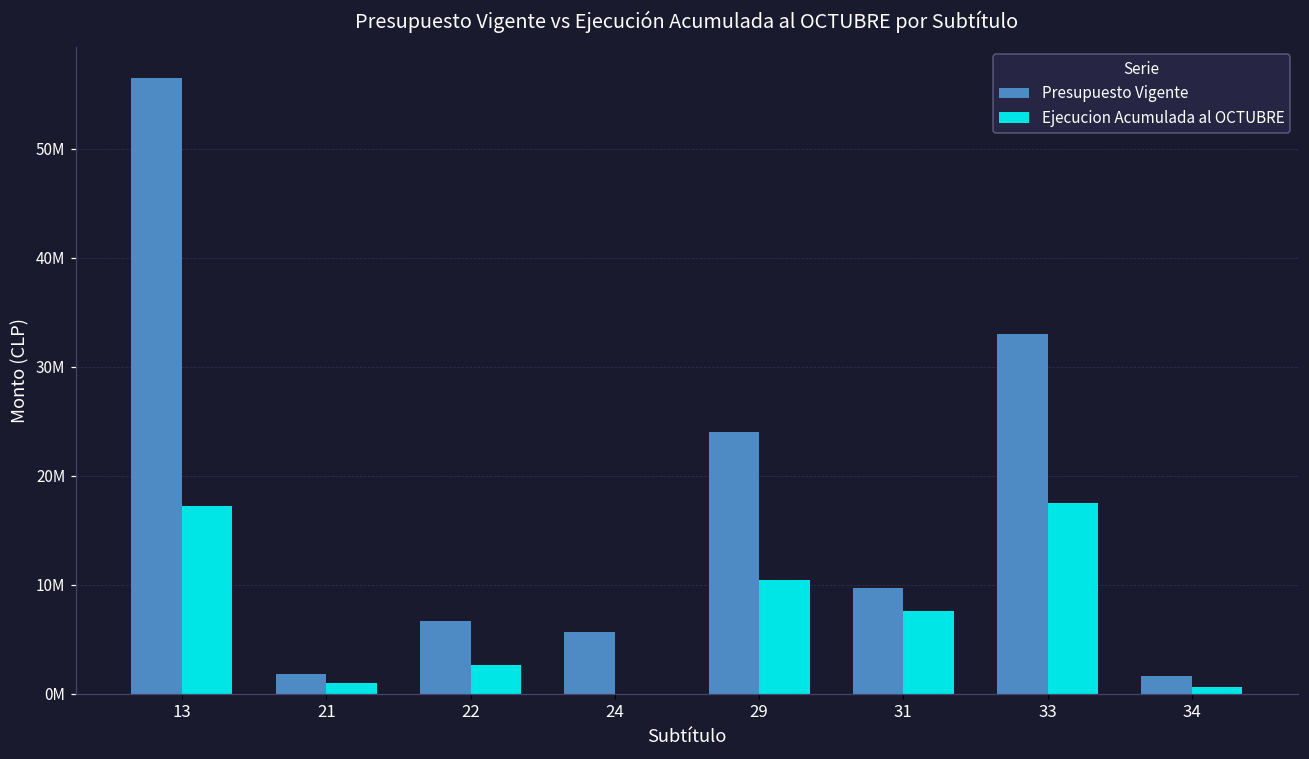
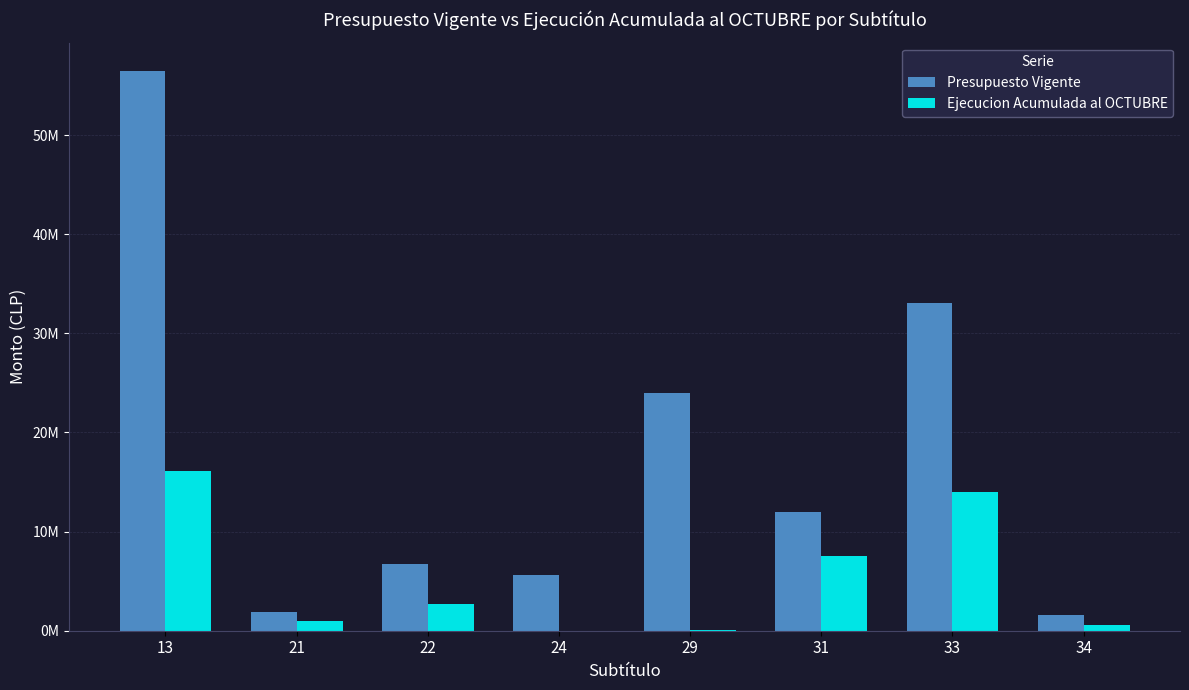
Ejecucion Acumulada al OCTUBRE, 13: 17000000 -> 16000000
Ejecucion Acumulada al OCTUBRE, 29: 10000000 -> 0
Presupuesto Vigente, 31: 10000000 -> 12000000
Ejecucion Acumulada al OCTUBRE, 33: 17000000 -> 14000000
